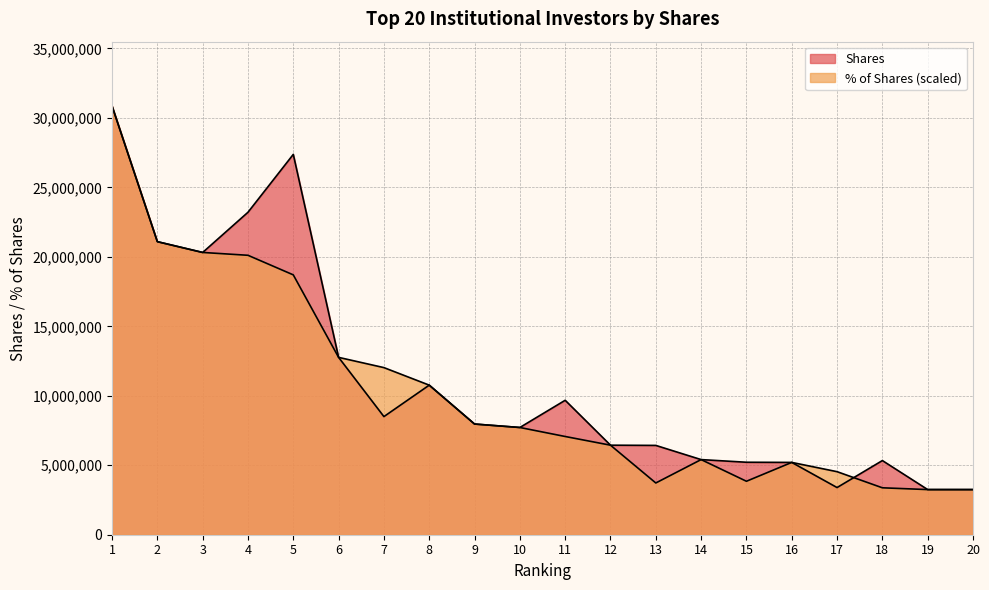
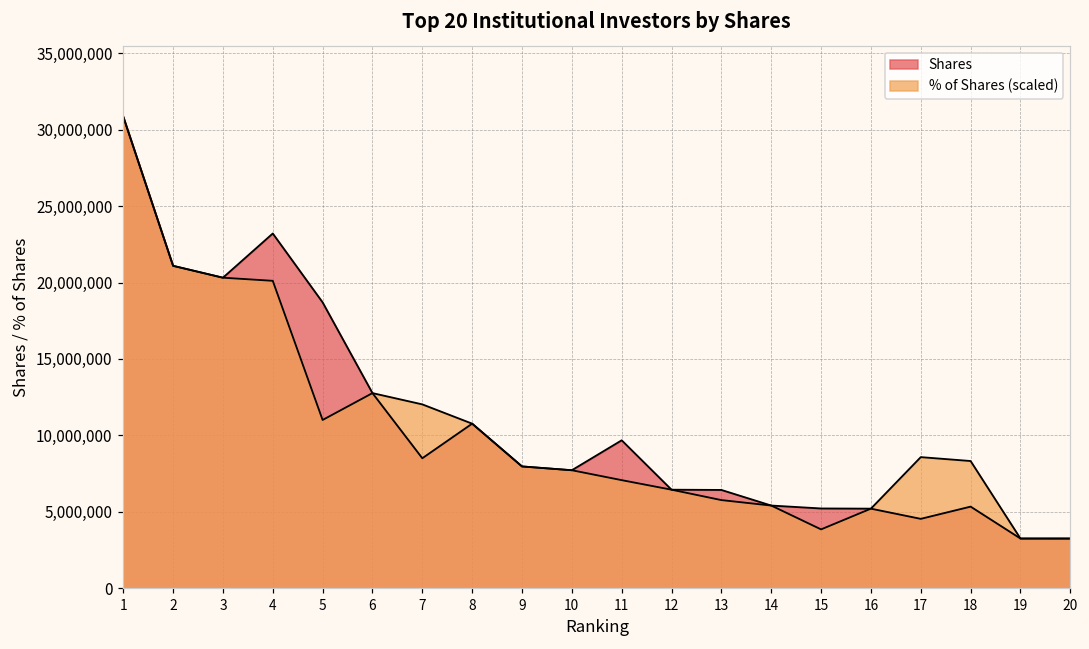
Shares, 5: 27,400,000 -> 18,700,000
% of Shares (scaled), 5: 18,700,000 -> 11,000,000
% of Shares (scaled), 13: 3,700,000 -> 5,800,000
Shares, 17: 3,400,000 -> 4,500,000
% of Shares (scaled), 17: 4,500,000 -> 8,600,000
% of Shares (scaled), 18: 3,400,000 -> 8,300,000
